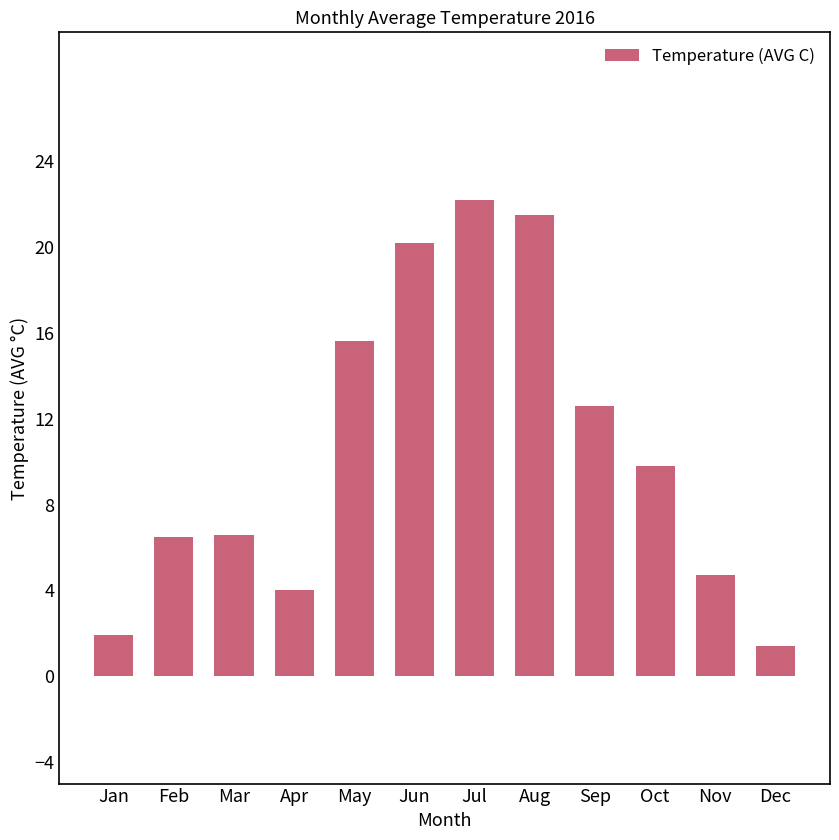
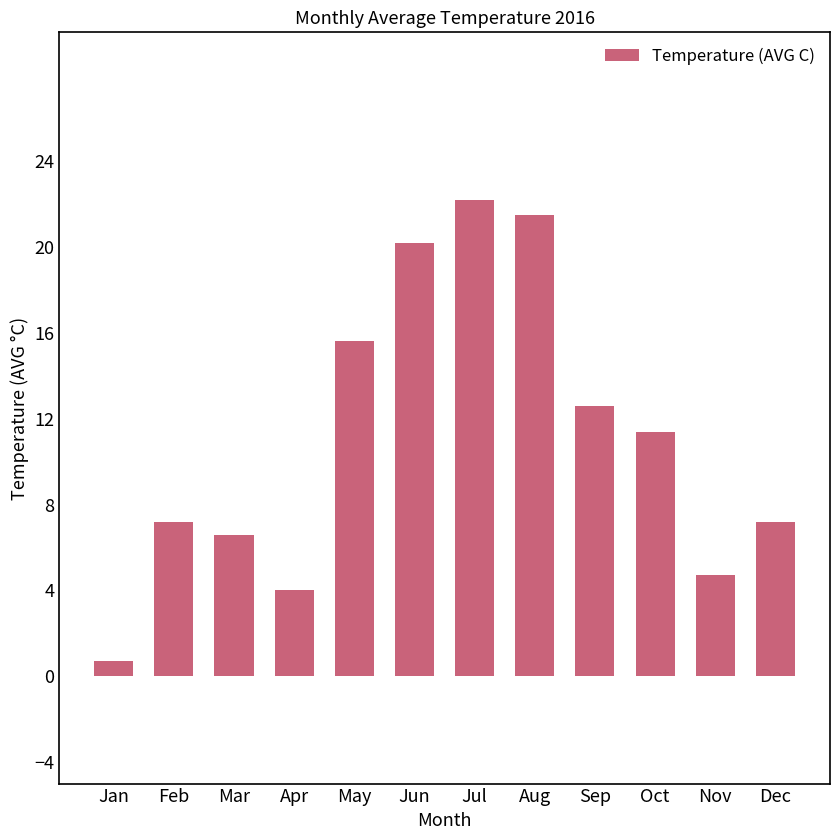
Jan: 1.9 -> 0.7
Feb: 6.5 -> 7.2
Oct: 9.8 -> 11.4
Dec: 1.4 -> 7.2
